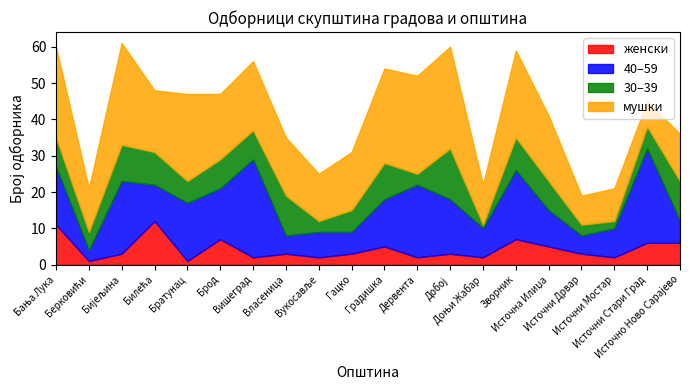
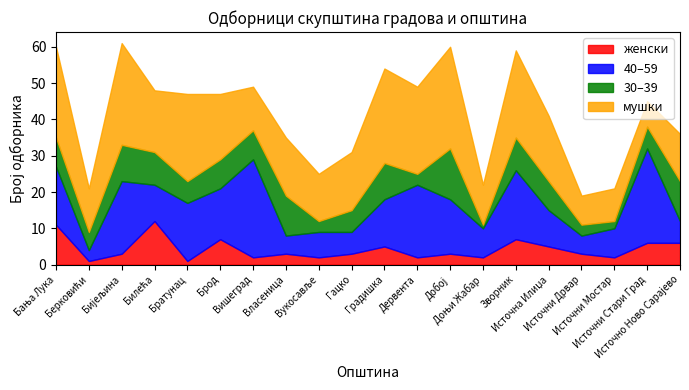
мушки, Вишеград: 19 -> 12
мушки, Дервента: 27 -> 24
